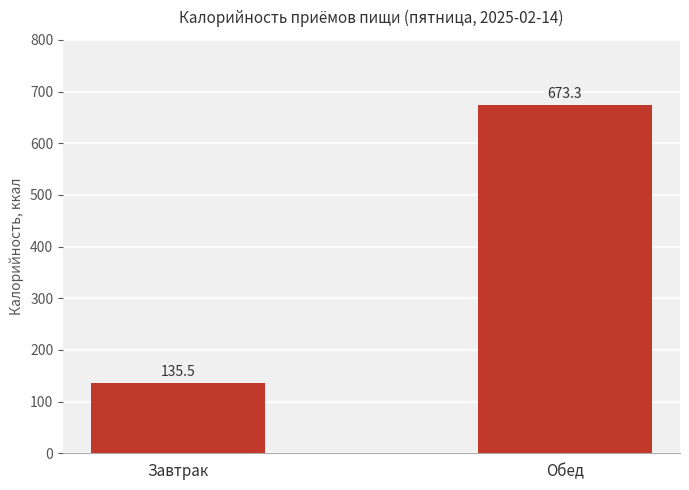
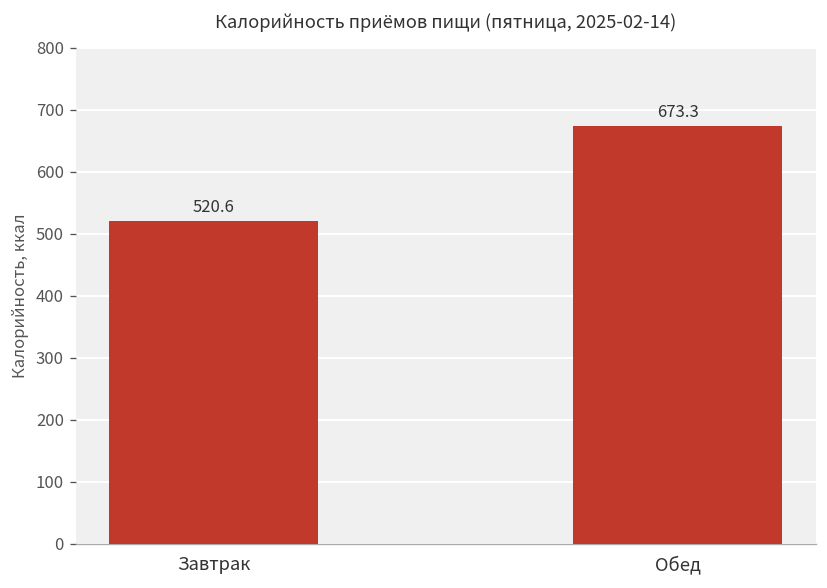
Завтрак: 135.5 -> 520.6
